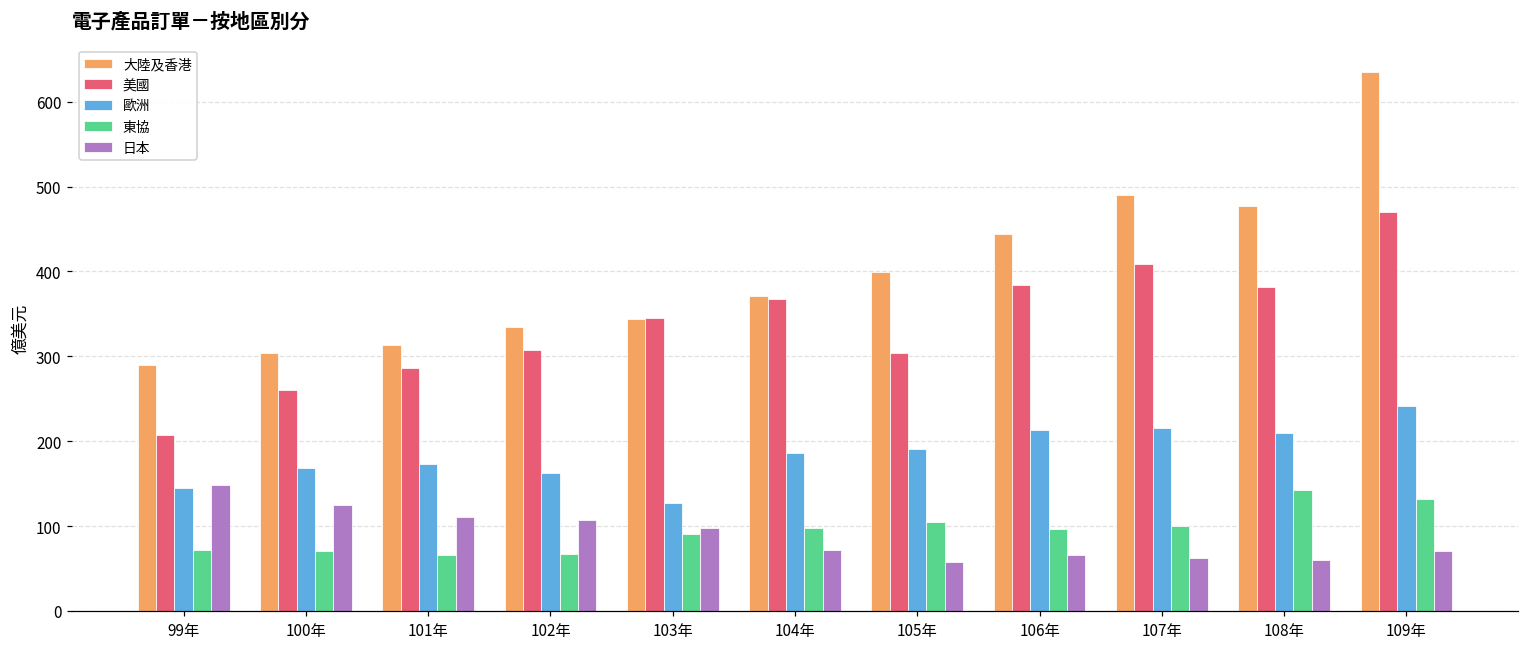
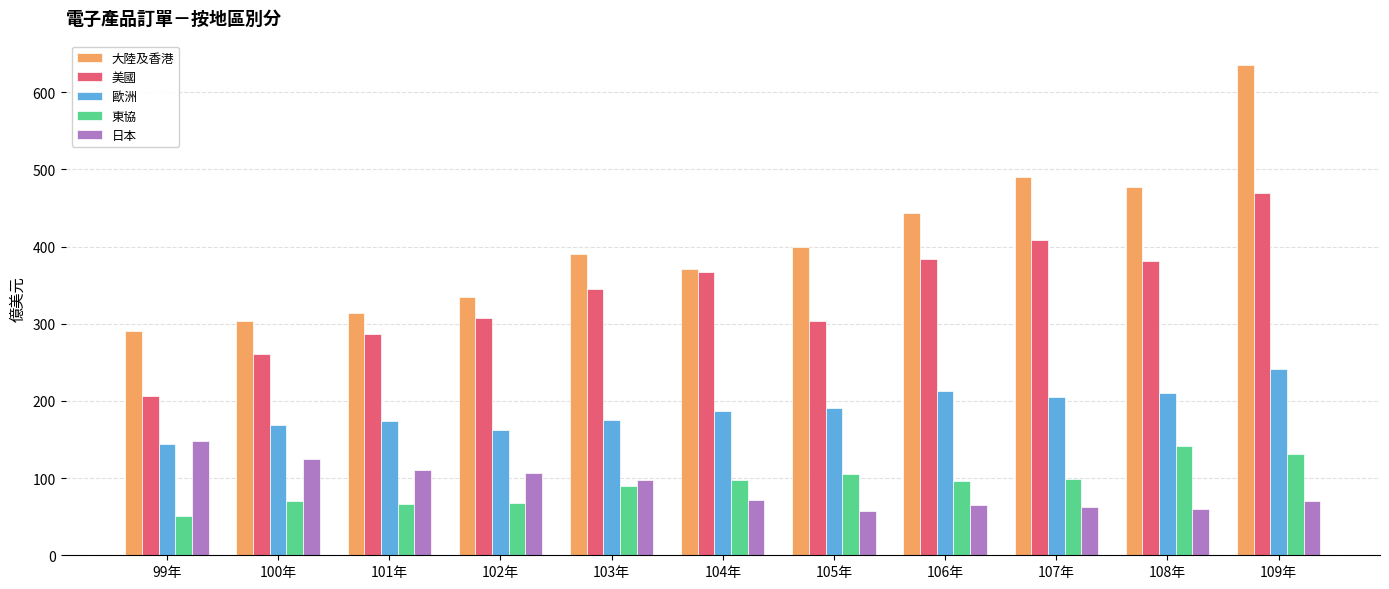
東協, 99年: 70 -> 50
大陸及香港, 103年: 340 -> 390
歐洲, 103年: 130 -> 180
歐洲, 107年: 220 -> 200
